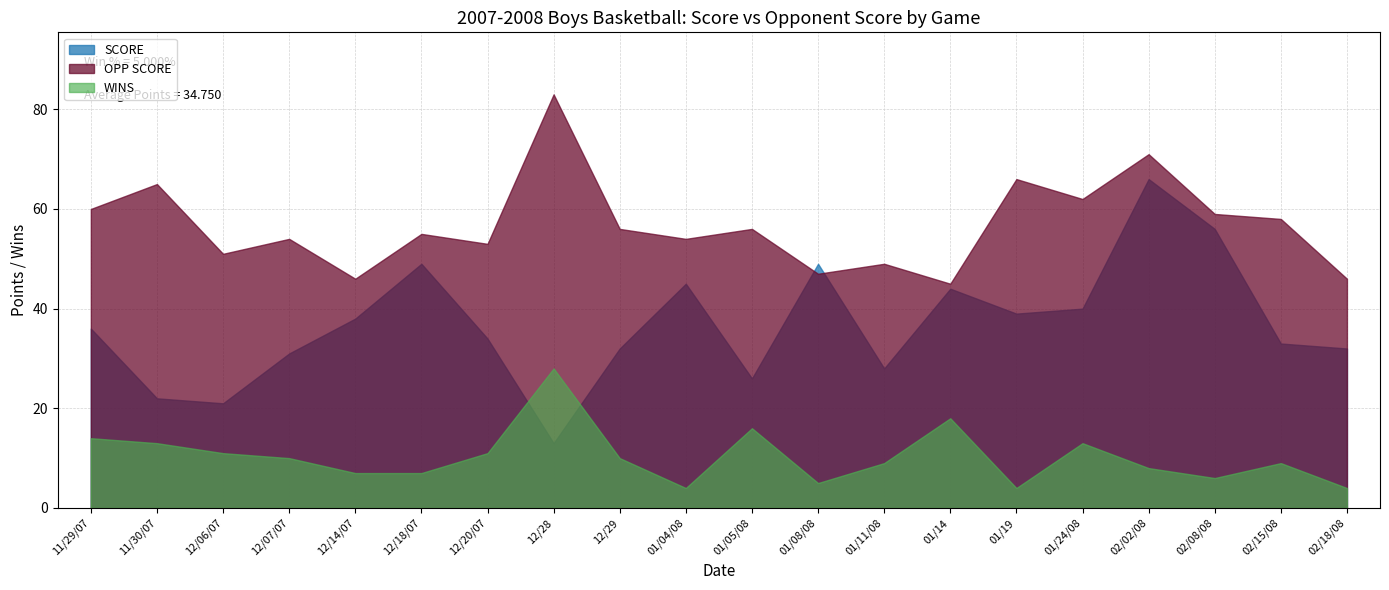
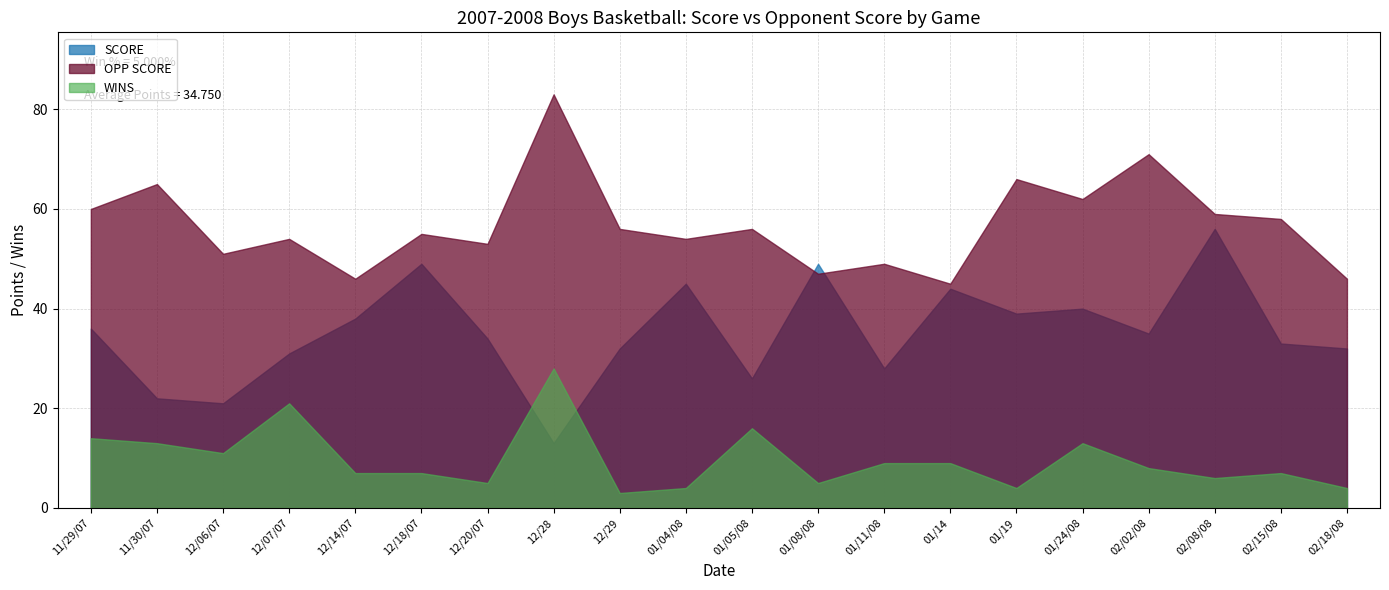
WINS, 12/07/07: 10 -> 21
WINS, 12/20/07: 11 -> 5
WINS, 12/29: 10 -> 3
WINS, 01/14: 18 -> 9
SCORE, 02/02/08: 66 -> 35
WINS, 02/15/08: 9 -> 7
